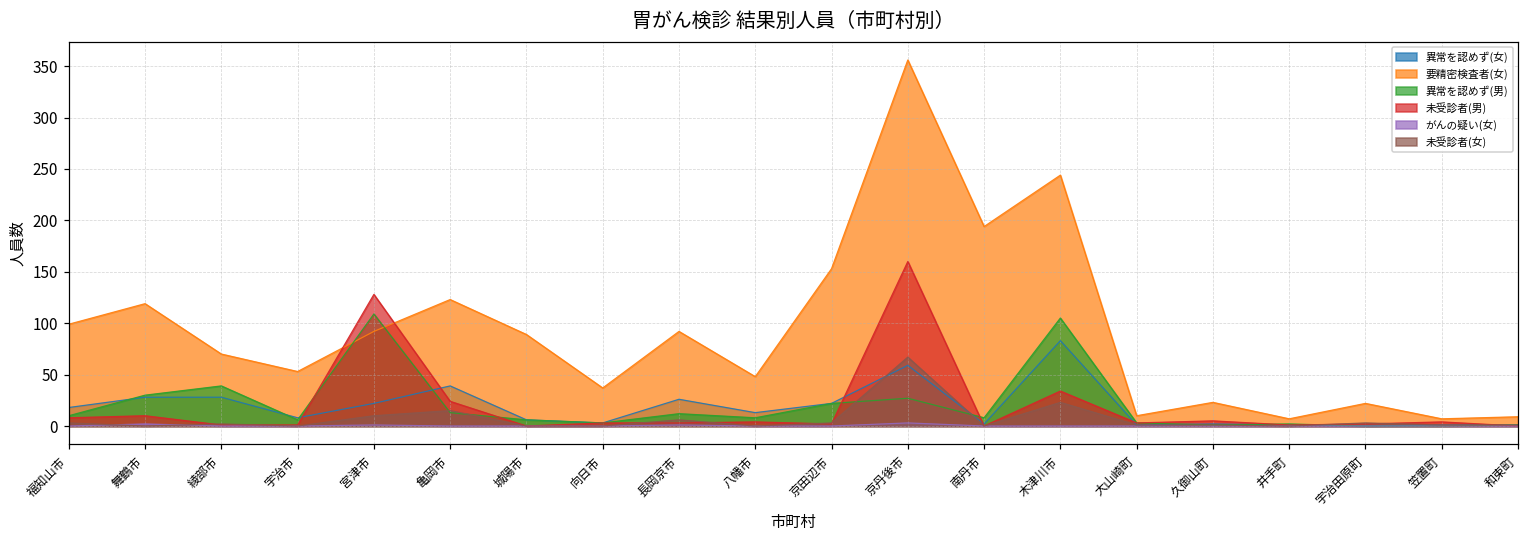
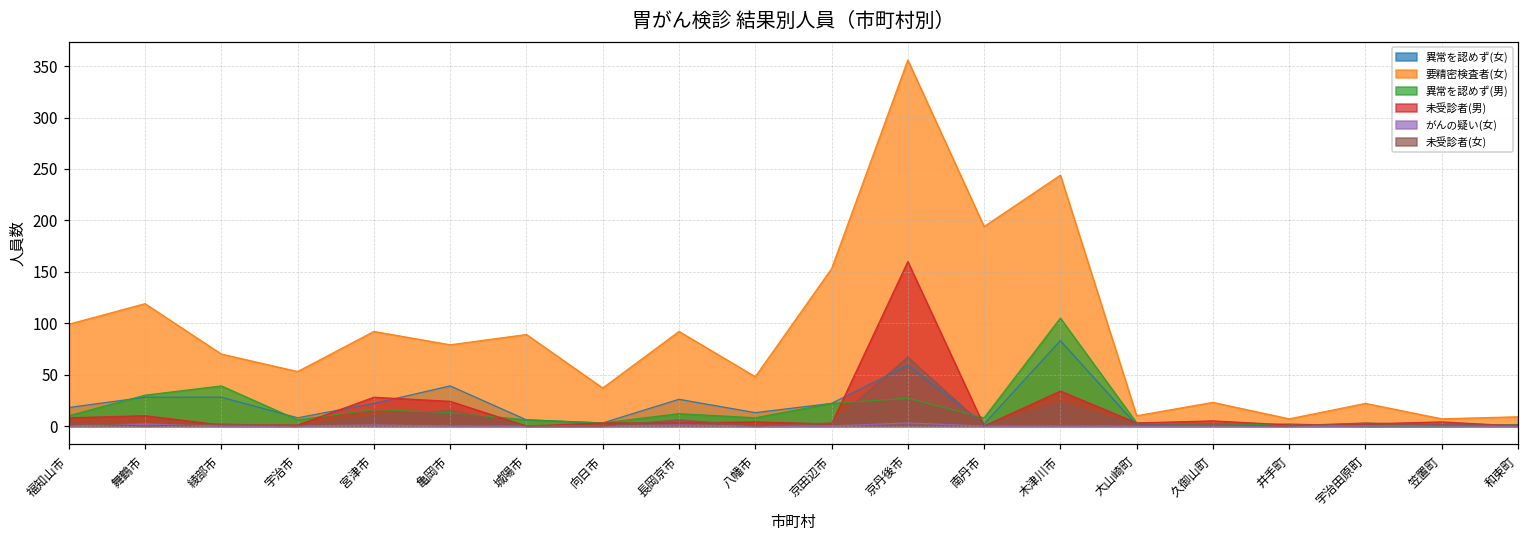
異常を認めず(男), 宮津市: 110 -> 20
未受診者(男), 宮津市: 130 -> 30
要精密検査者(女), 亀岡市: 120 -> 80
